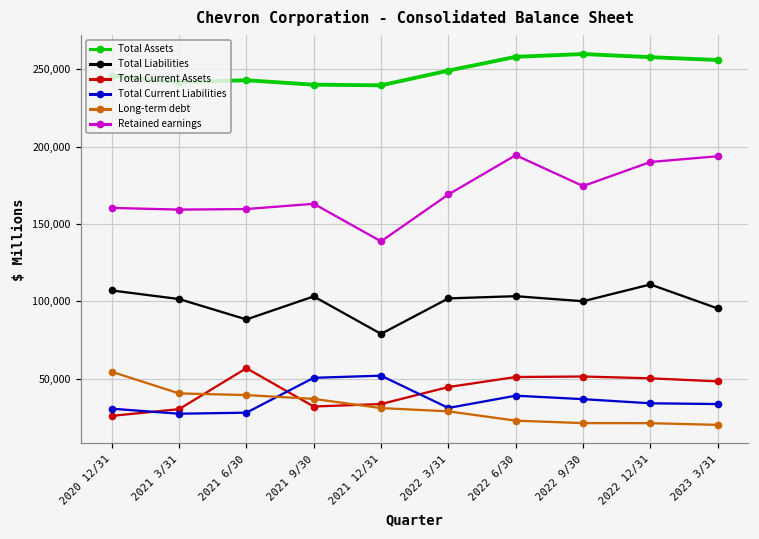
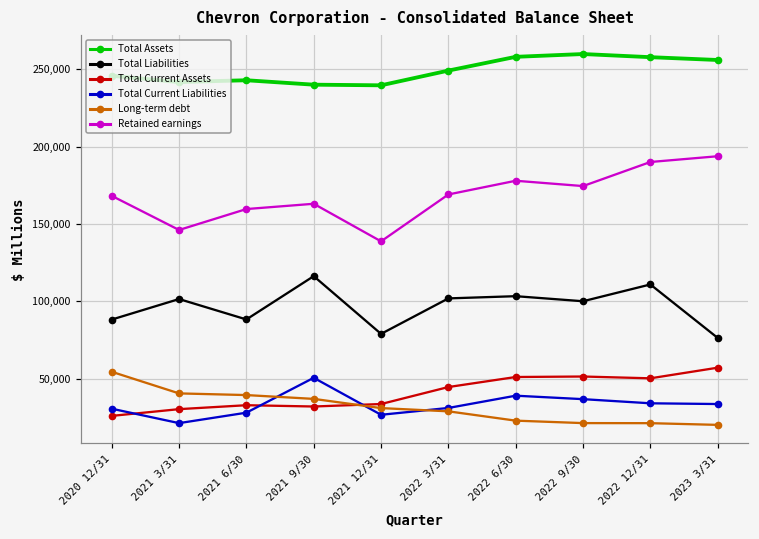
Total Liabilities, 2020 12/31: 107,000 -> 88,000
Retained earnings, 2020 12/31: 160,000 -> 168,000
Total Current Liabilities, 2021 3/31: 27,000 -> 21,000
Retained earnings, 2021 3/31: 159,000 -> 146,000
Total Current Assets, 2021 6/30: 57,000 -> 33,000
Total Liabilities, 2021 9/30: 103,000 -> 116,000
Total Current Liabilities, 2021 12/31: 52,000 -> 27,000
Retained earnings, 2022 6/30: 194,000 -> 178,000
Total Liabilities, 2023 3/31: 95,000 -> 76,000
Total Current Assets, 2023 3/31: 48,000 -> 57,000
